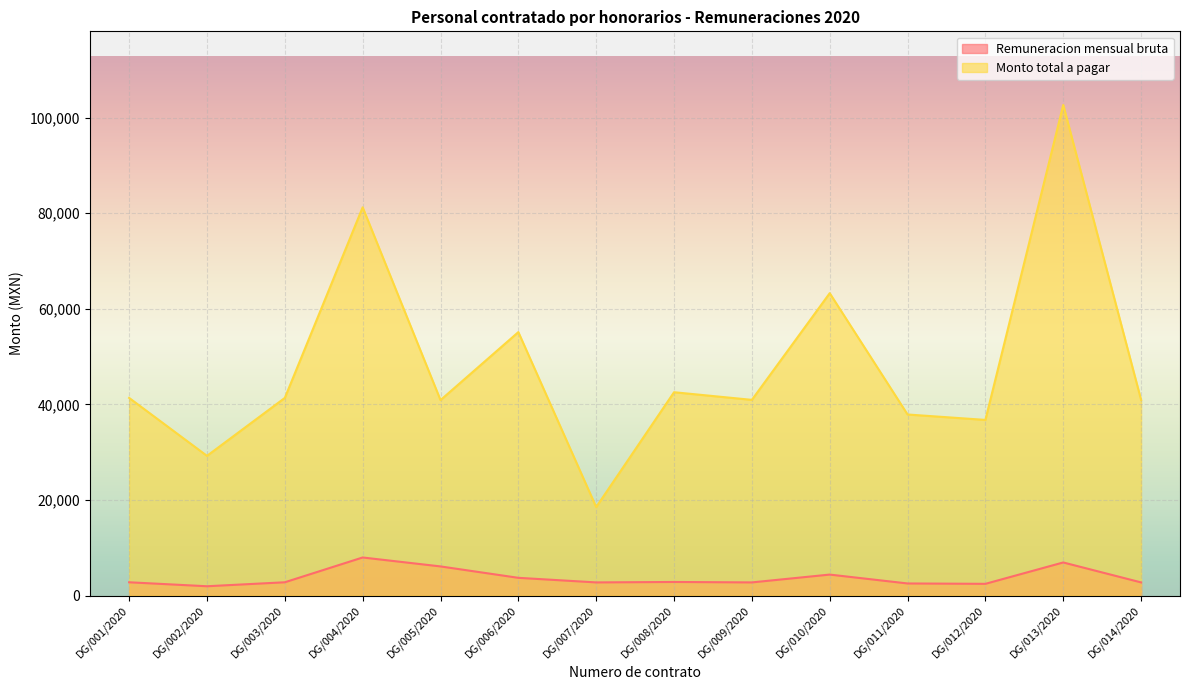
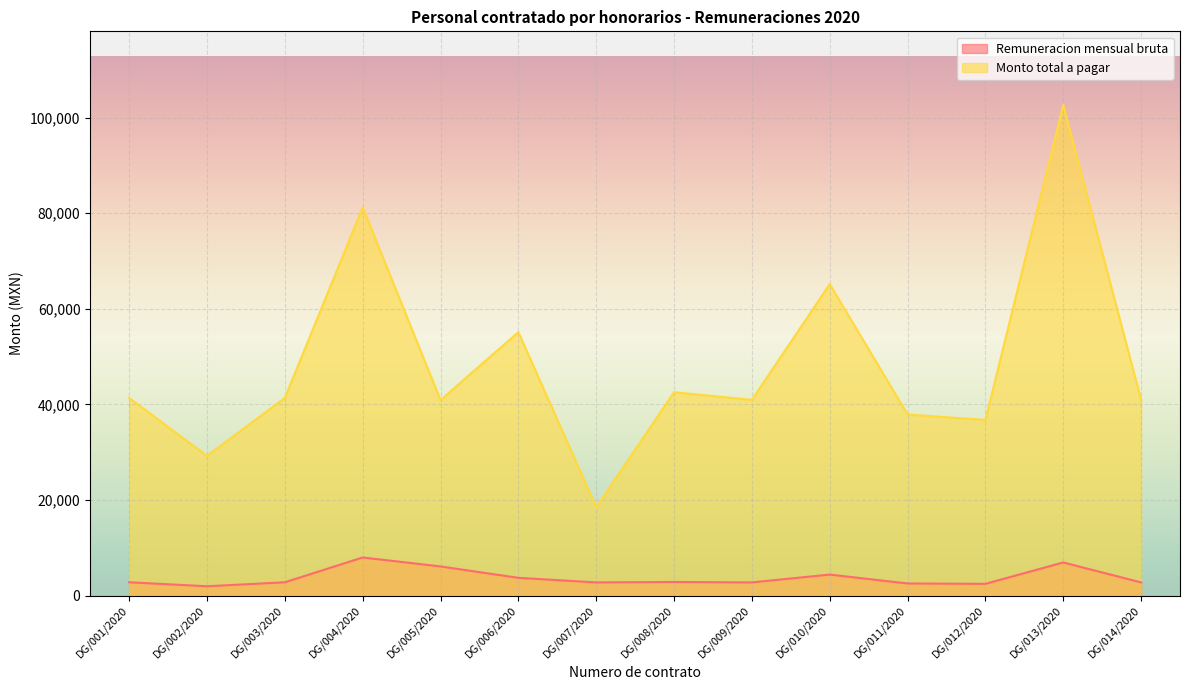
Monto total a pagar, DG/010/2020: 63,000 -> 65,000
